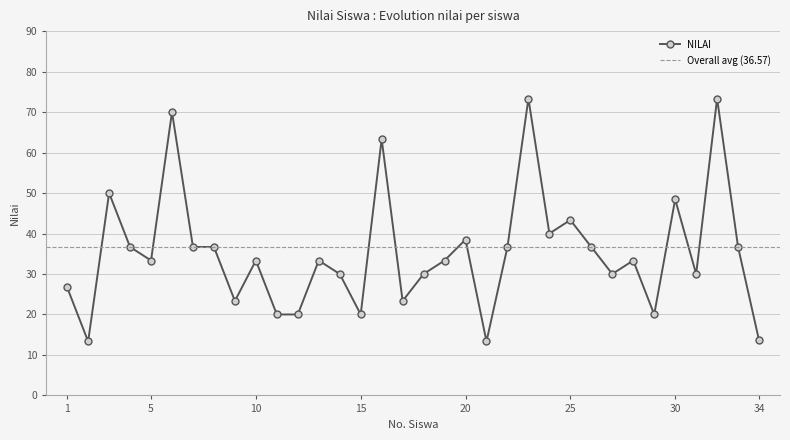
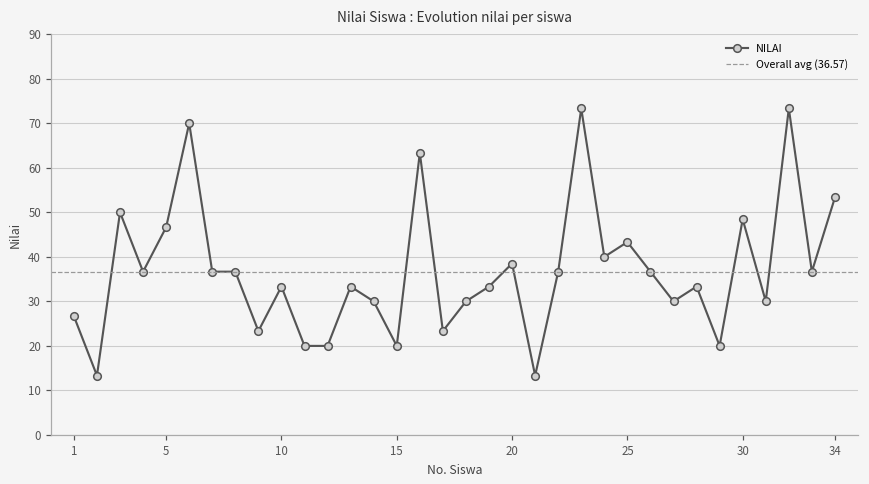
5: 33 -> 47
34: 14 -> 53
